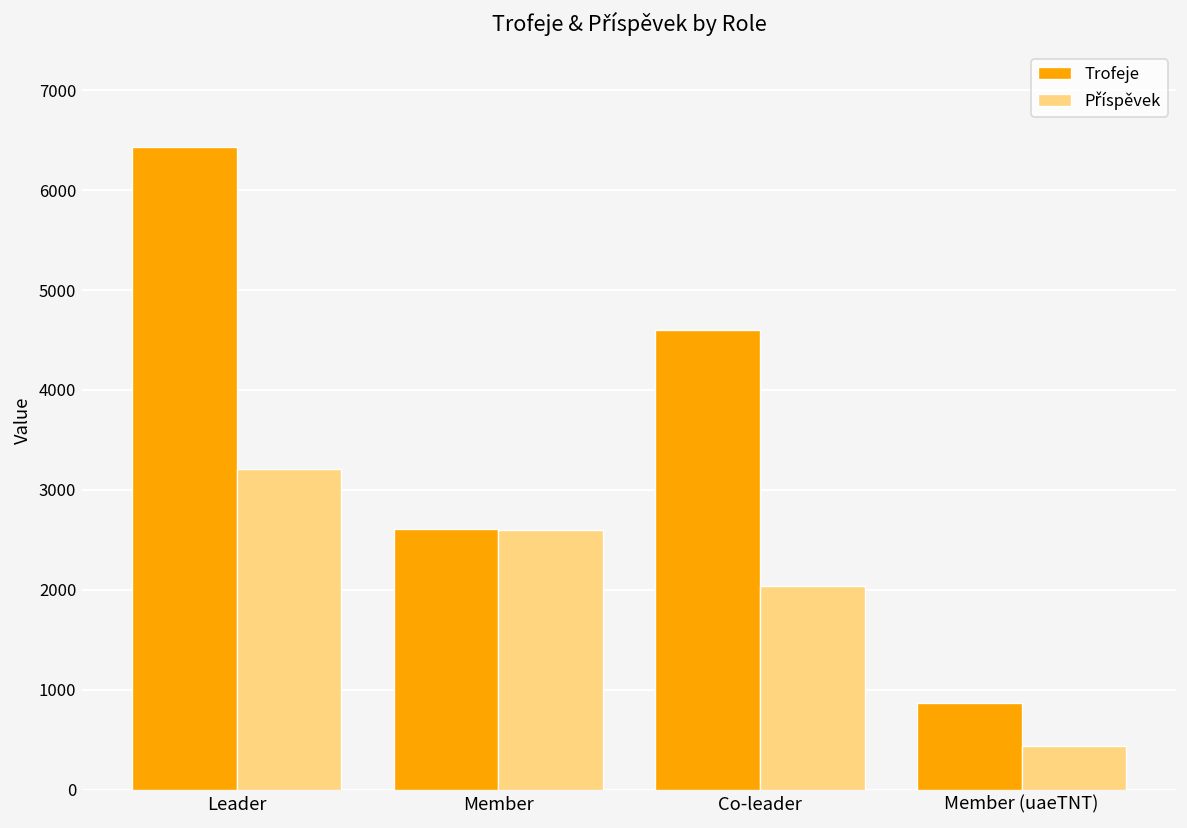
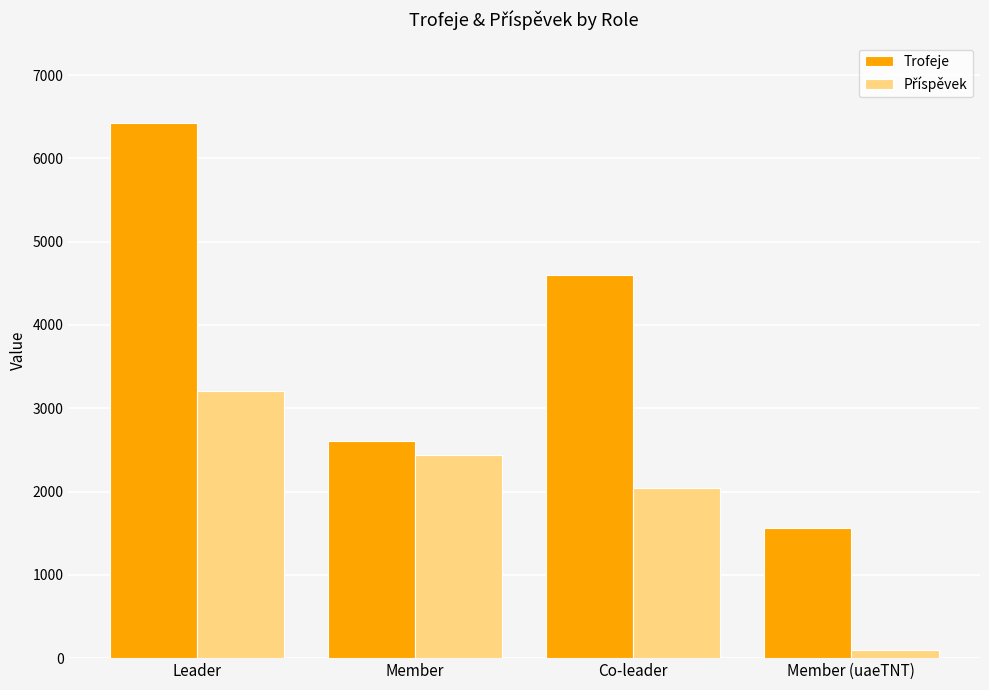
Příspěvek, Member: 2600 -> 2400
Trofeje, Member (uaeTNT): 900 -> 1600
Příspěvek, Member (uaeTNT): 400 -> 100
